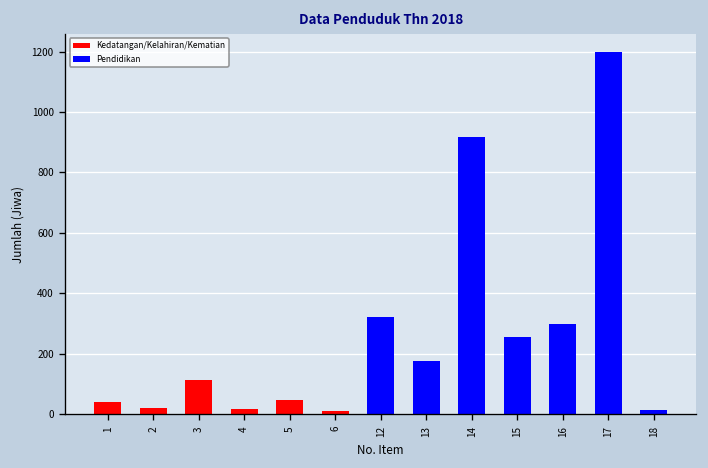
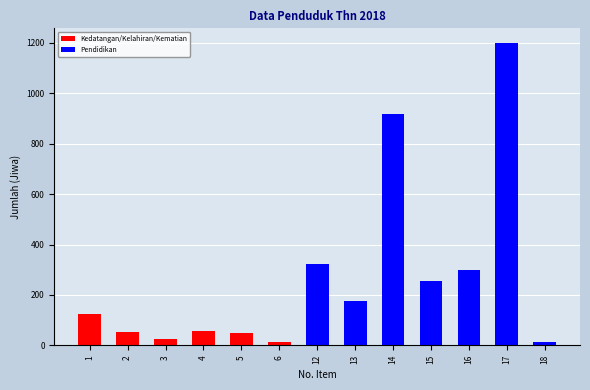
Kedatangan/Kelahiran/Kematian, 1: 40 -> 120
Kedatangan/Kelahiran/Kematian, 2: 20 -> 50
Kedatangan/Kelahiran/Kematian, 3: 110 -> 30
Kedatangan/Kelahiran/Kematian, 4: 20 -> 60
